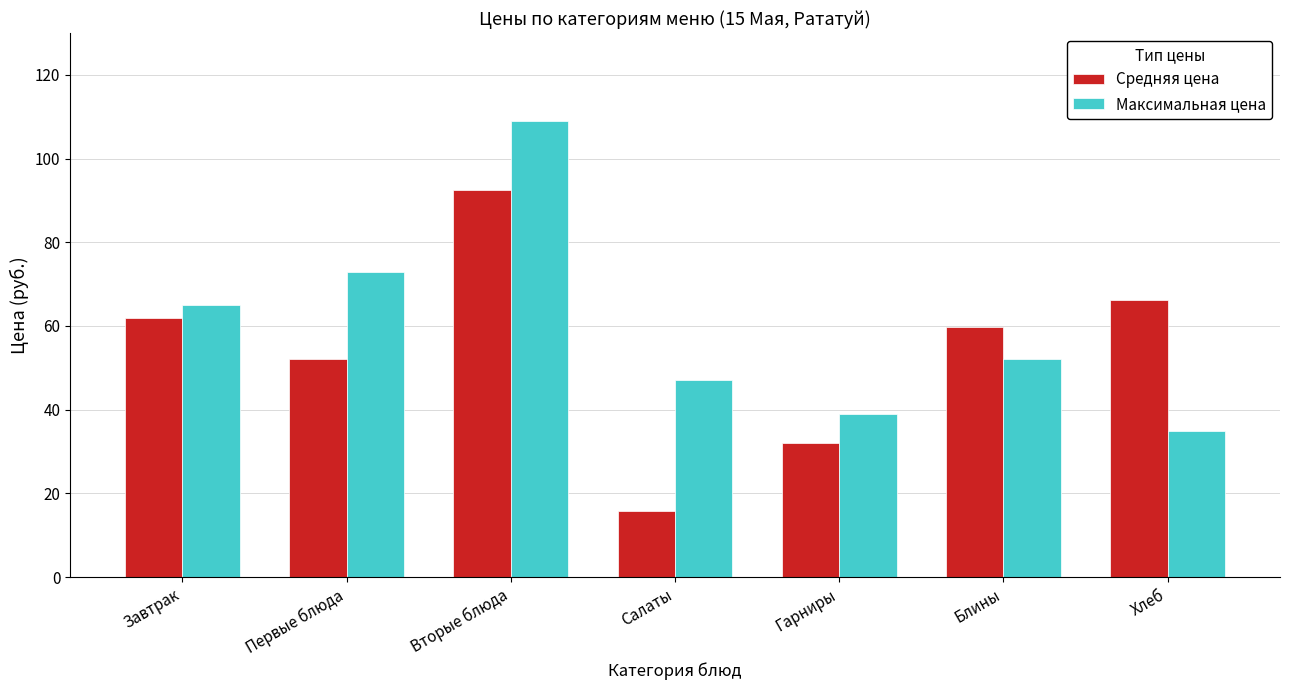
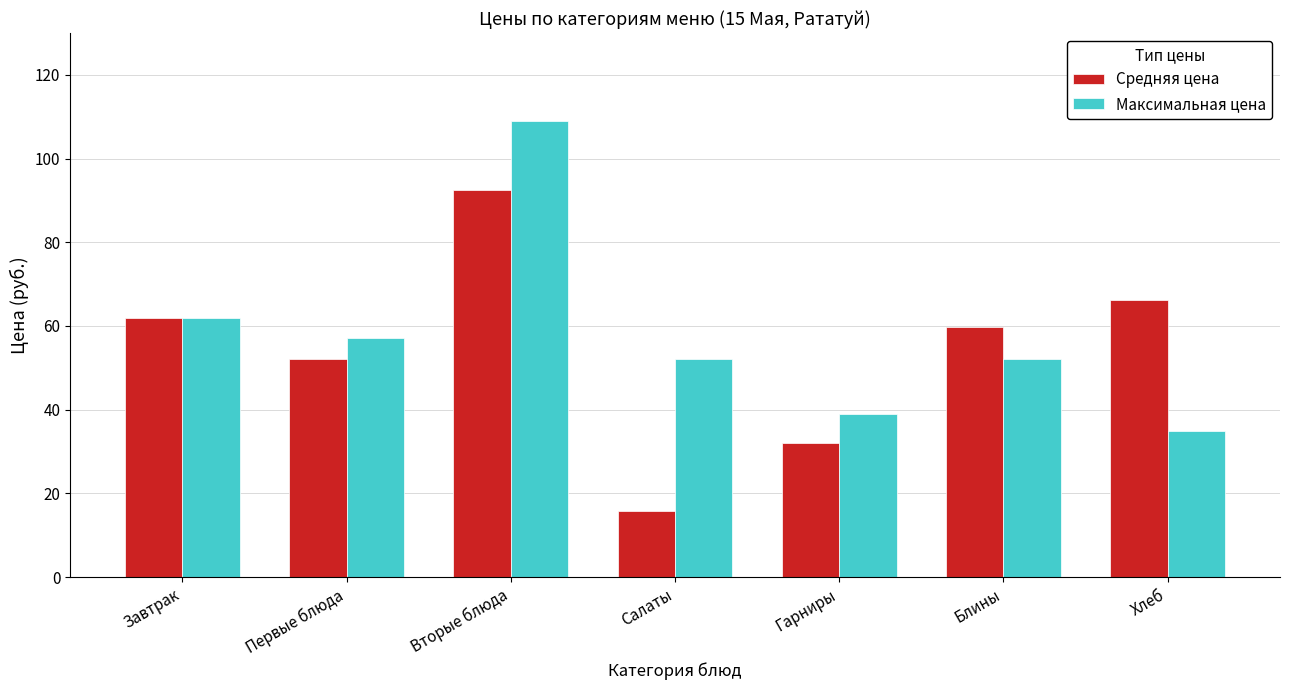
Максимальная цена, Завтрак: 65 -> 62
Максимальная цена, Первые блюда: 73 -> 57
Максимальная цена, Салаты: 47 -> 52
